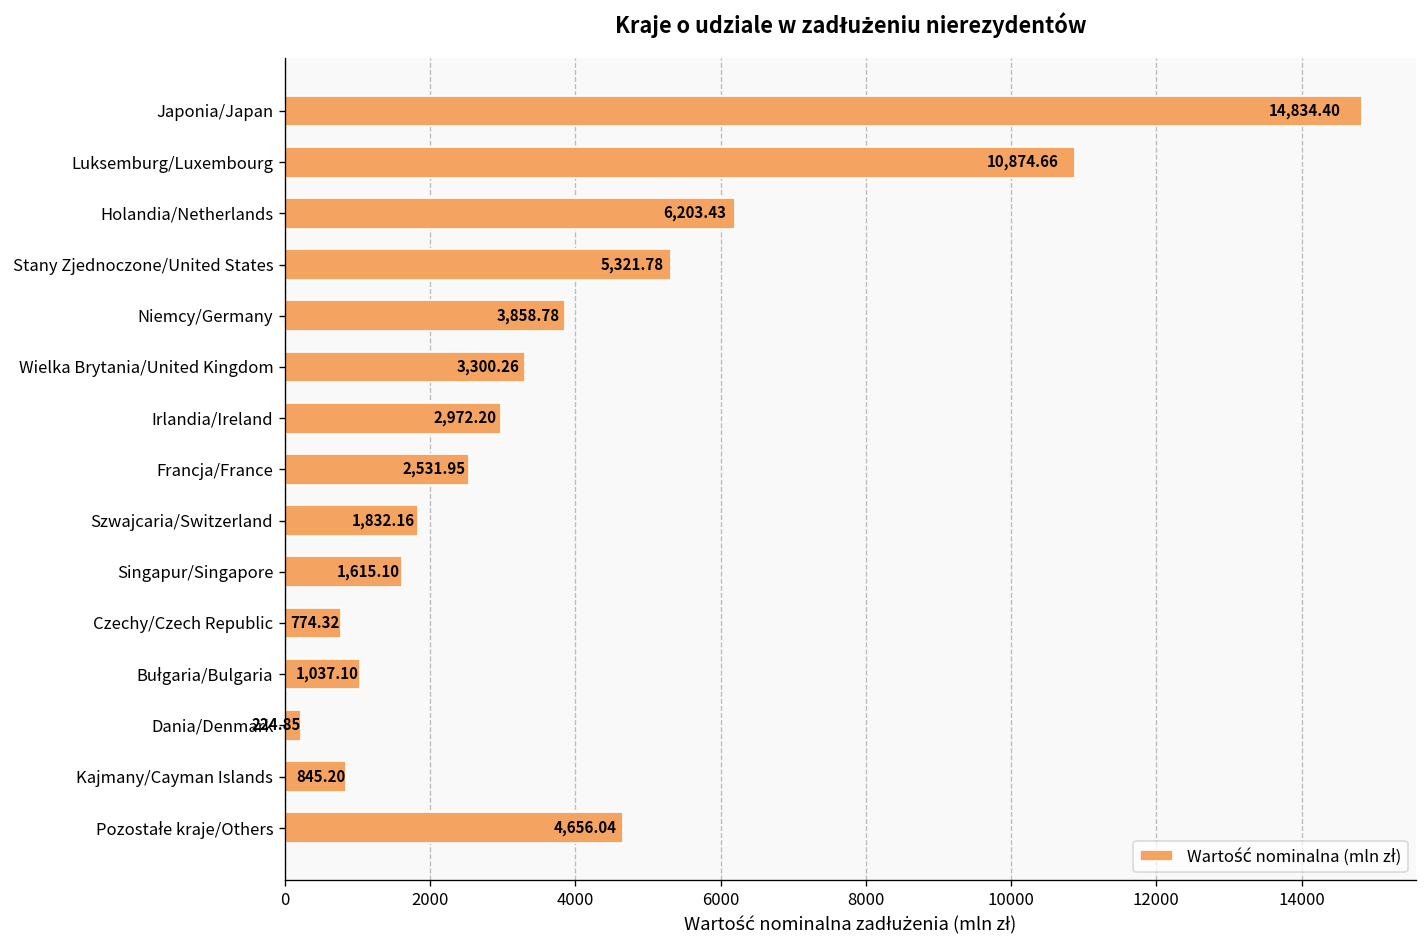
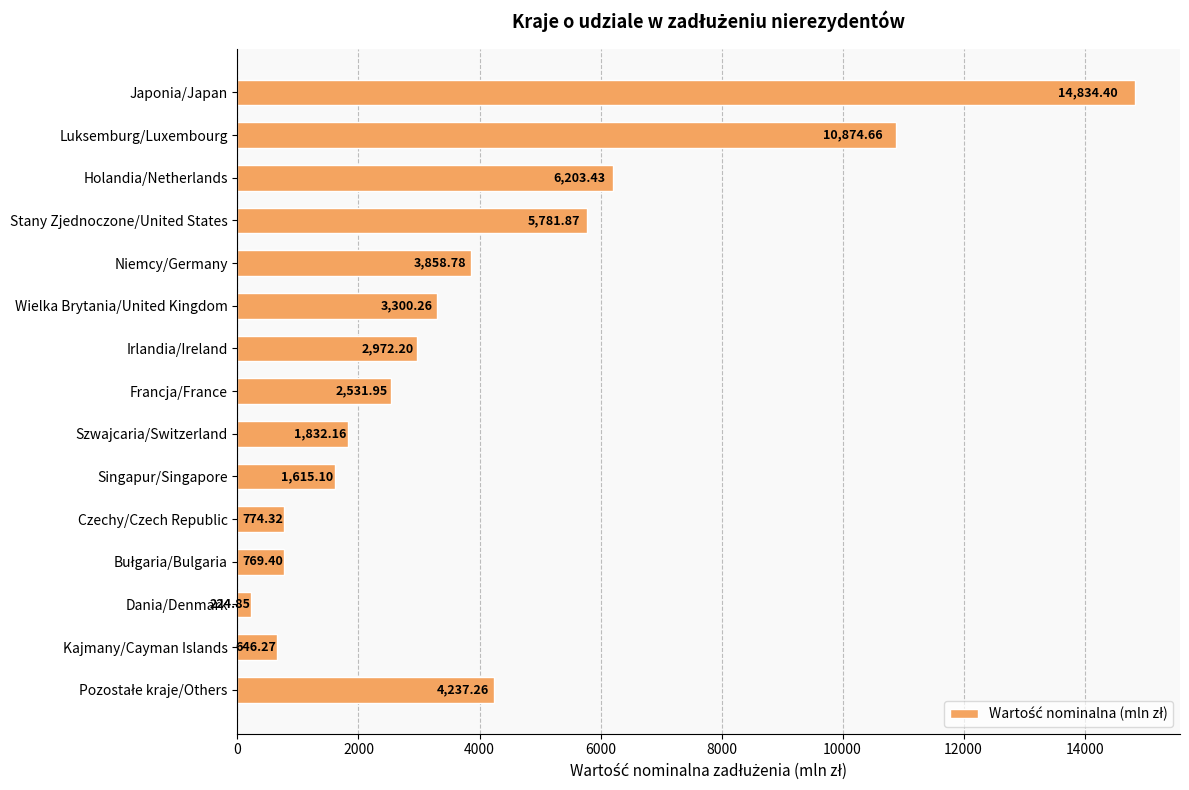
Stany Zjednoczone/United States: 5,321.78 -> 5,781.87
Bułgaria/Bulgaria: 1,037.10 -> 769.40
Kajmany/Cayman Islands: 845.20 -> 646.27
Pozostałe kraje/Others: 4,656.04 -> 4,237.26
